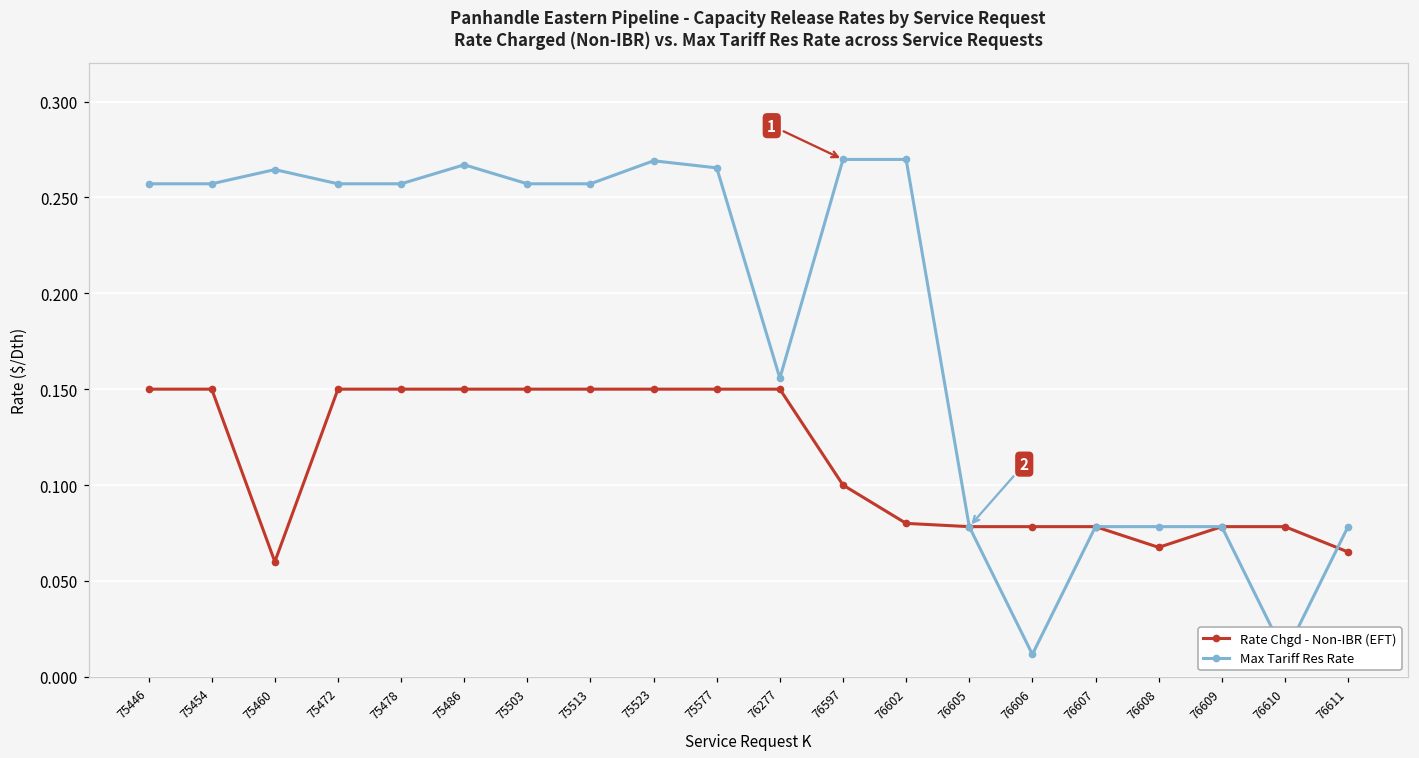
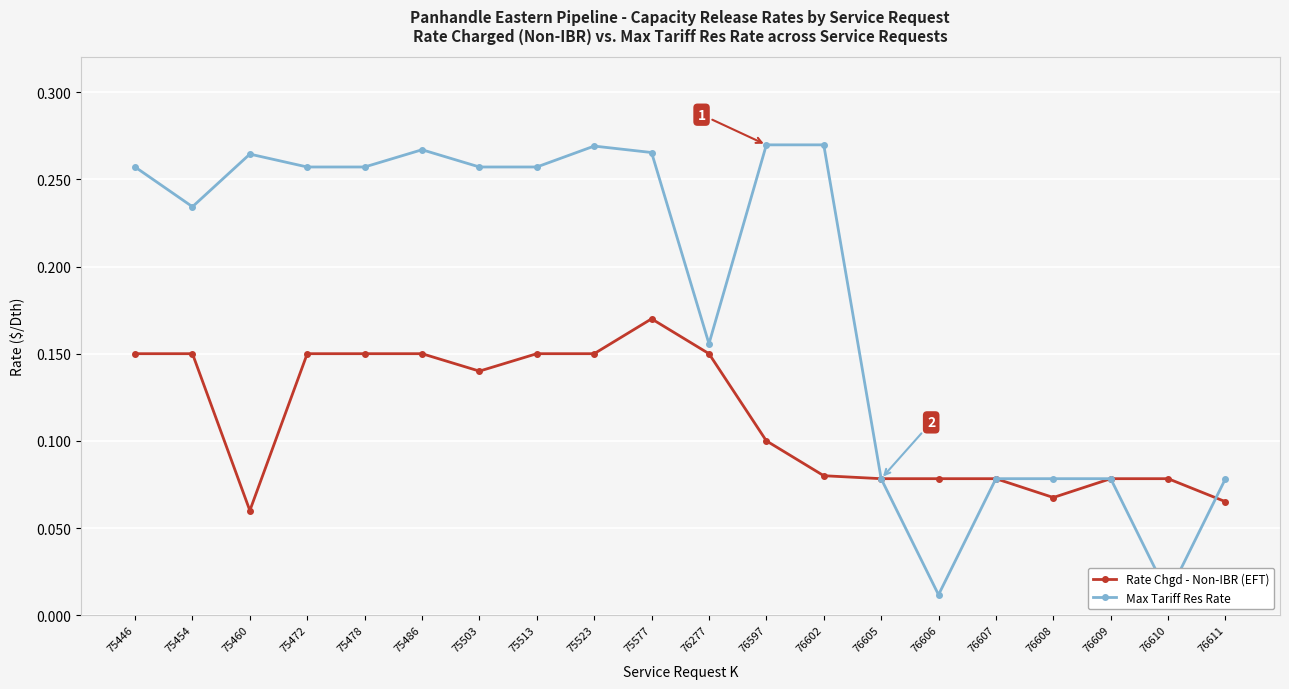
Max Tariff Res Rate, 75454: 0.257 -> 0.234
Rate Chgd - Non-IBR (EFT), 75503: 0.15 -> 0.14
Rate Chgd - Non-IBR (EFT), 75577: 0.15 -> 0.17
